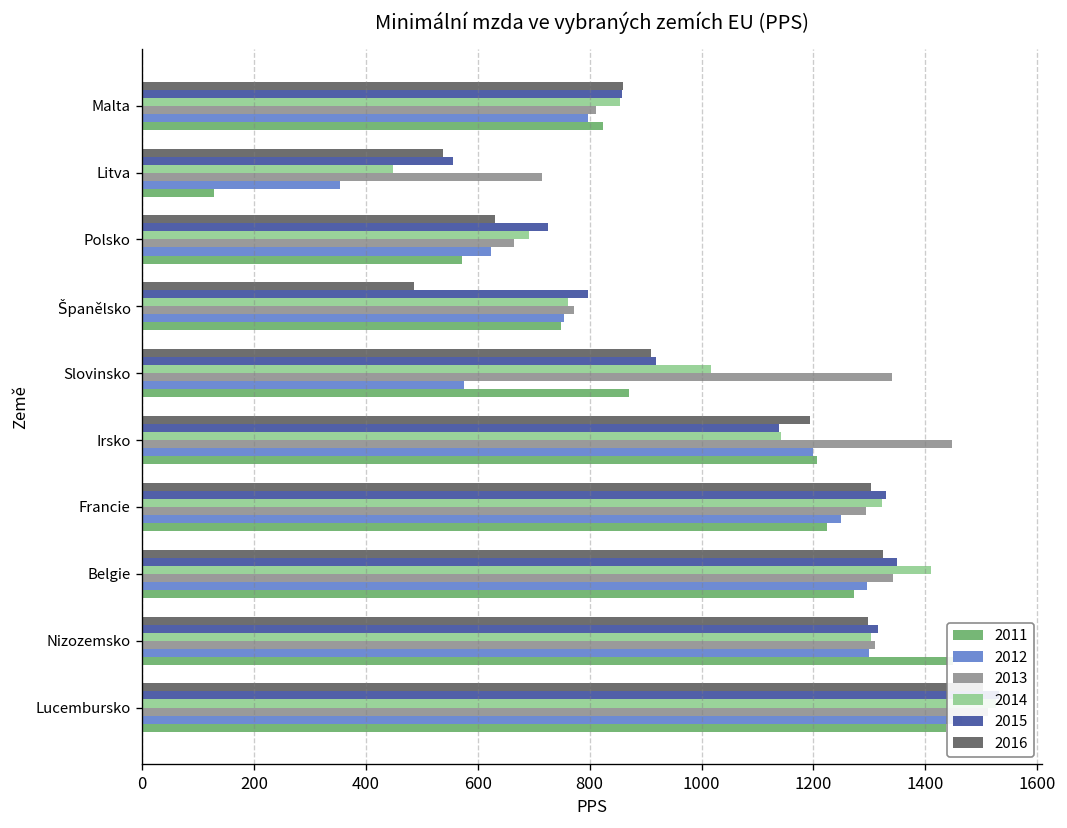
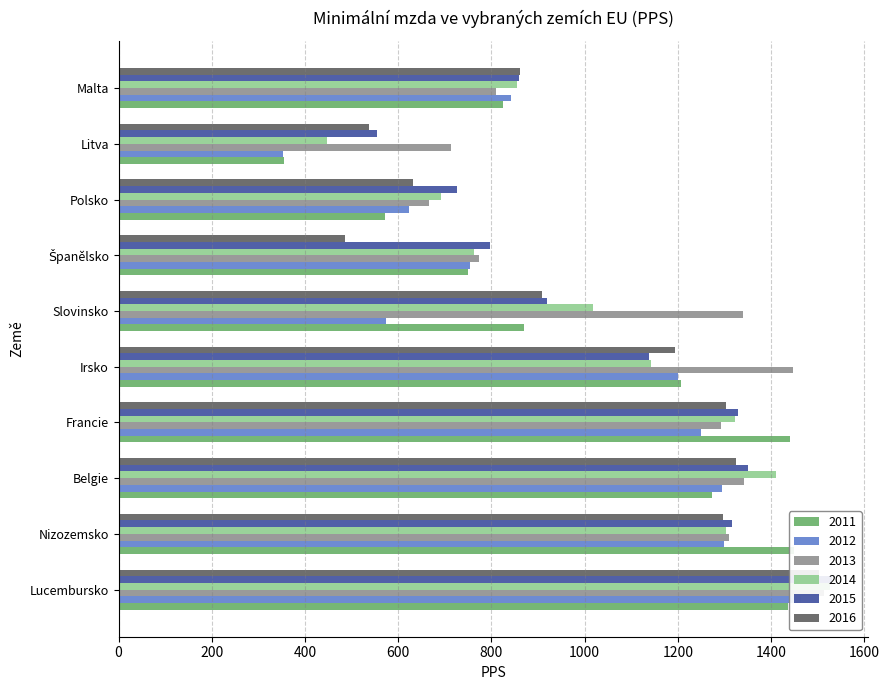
2012, Malta: 800 -> 840
2011, Litva: 130 -> 350
2011, Francie: 1230 -> 1440
